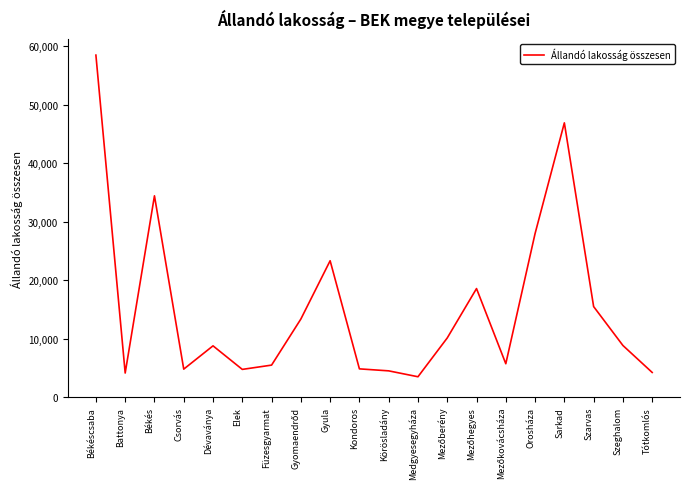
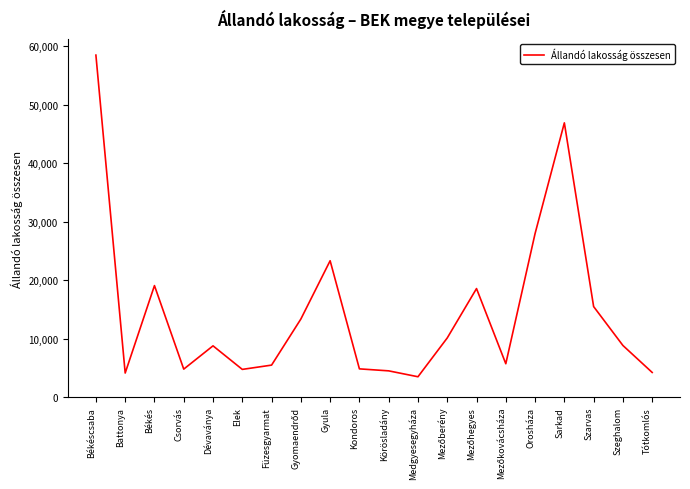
Békés: 34,000 -> 19,000
